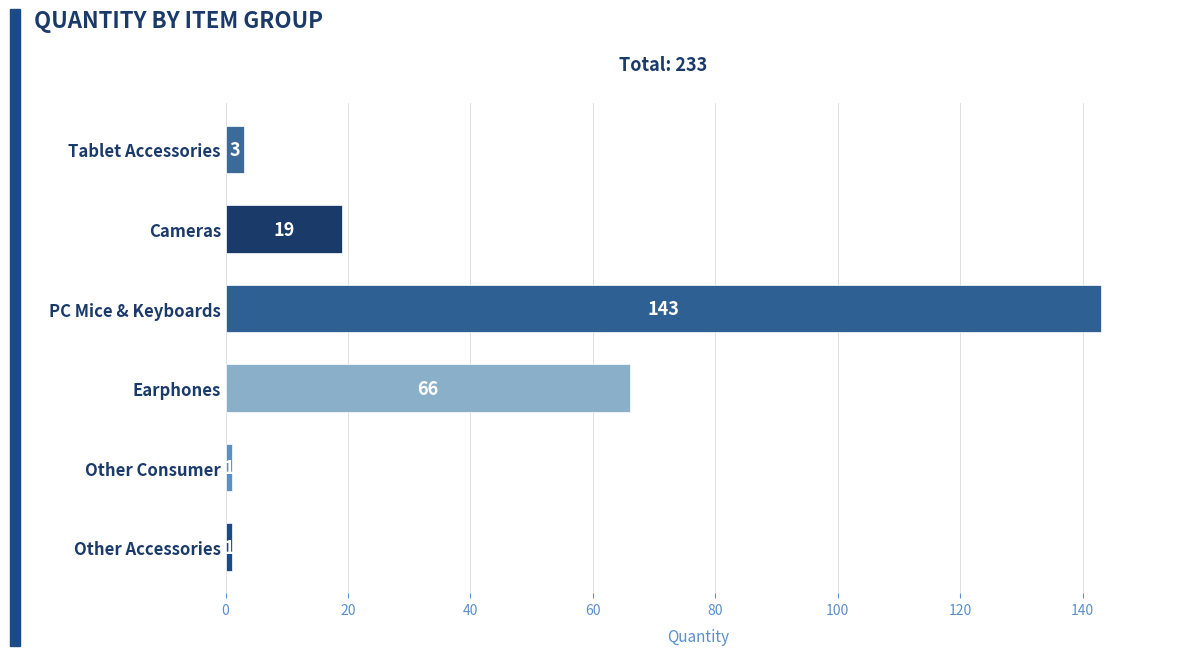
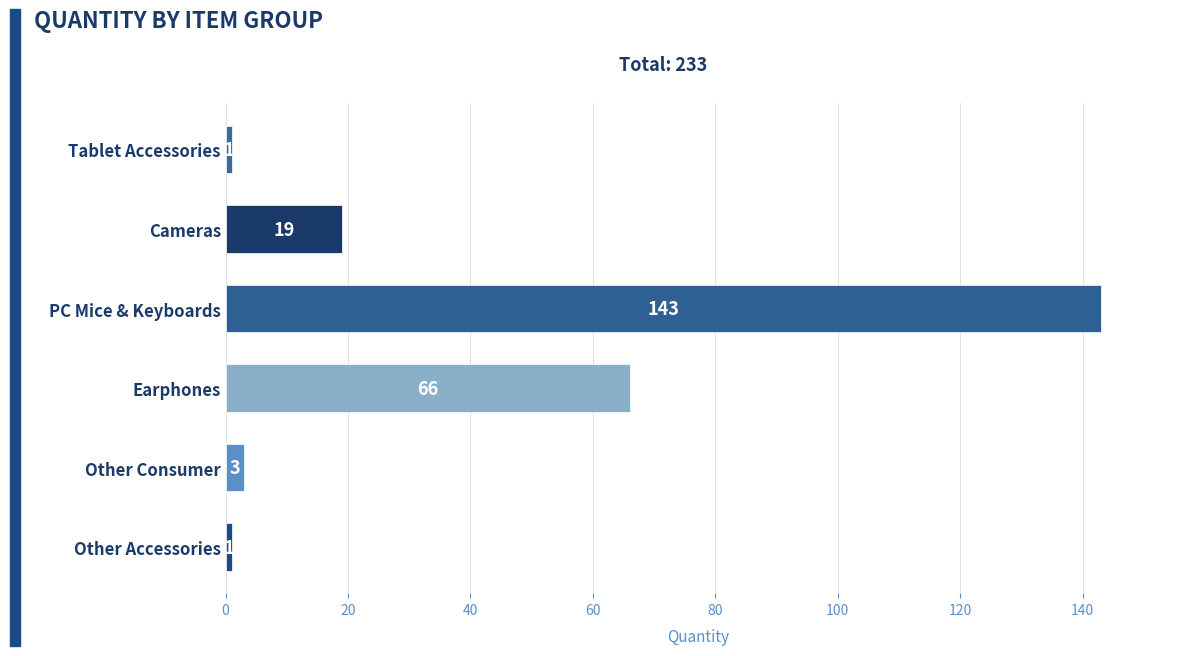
Tablet Accessories: 3 -> 1
Other Consumer: 1 -> 3
